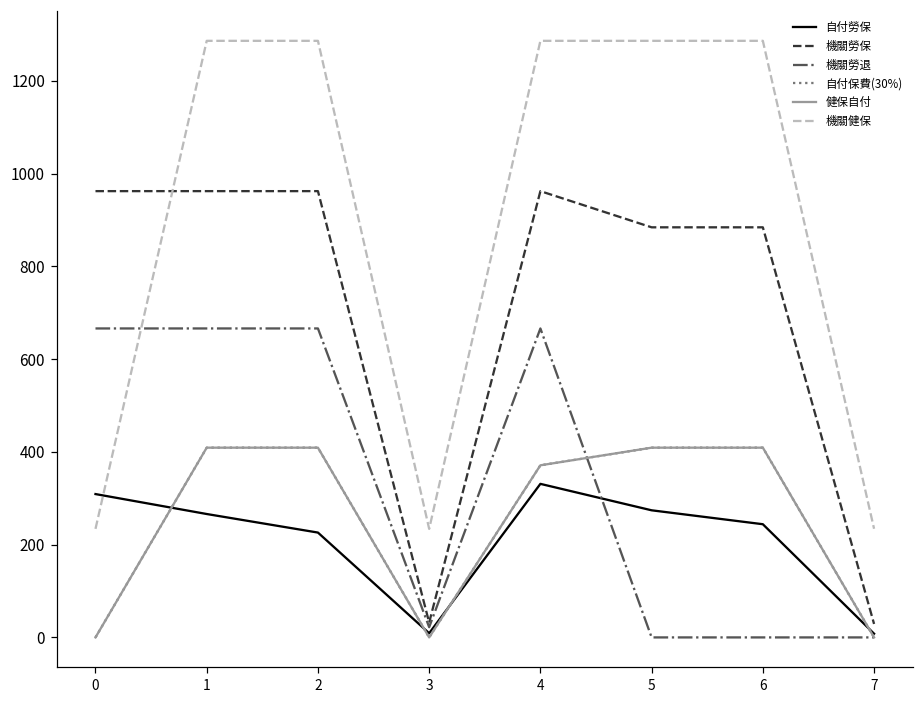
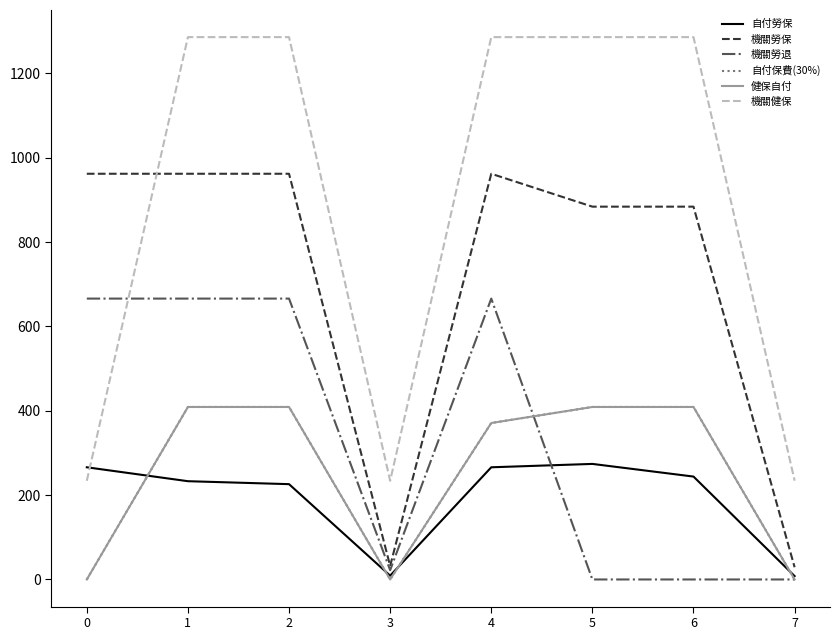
自付勞保, 0: 310 -> 270
自付勞保, 1: 270 -> 230
自付勞保, 4: 330 -> 270
